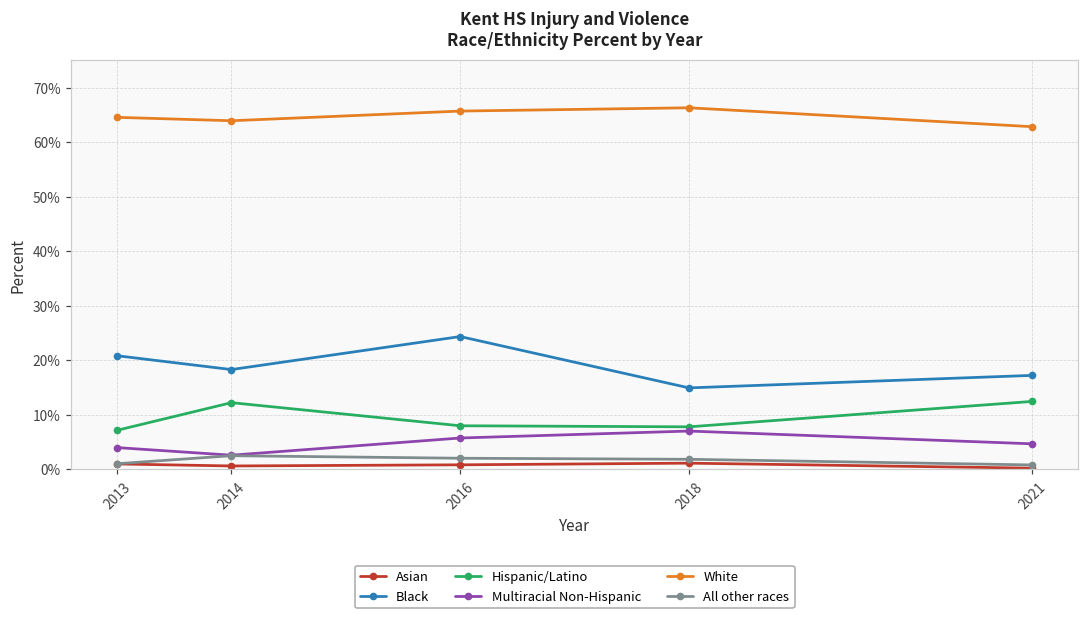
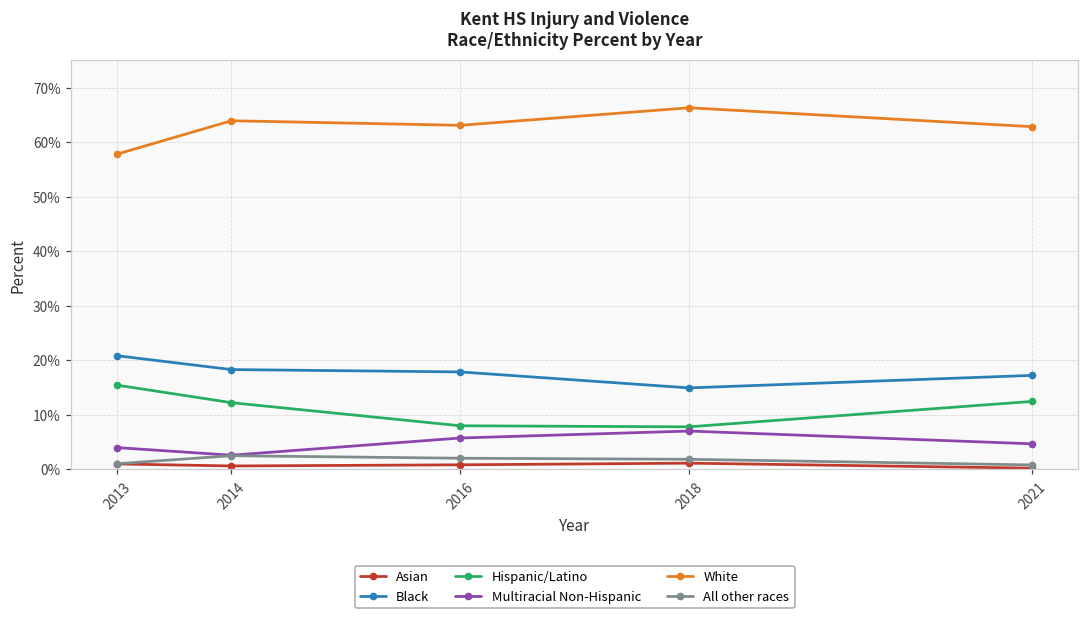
Hispanic/Latino, 2013: 7% -> 15%
White, 2013: 65% -> 58%
Black, 2016: 24% -> 18%
White, 2016: 66% -> 63%
